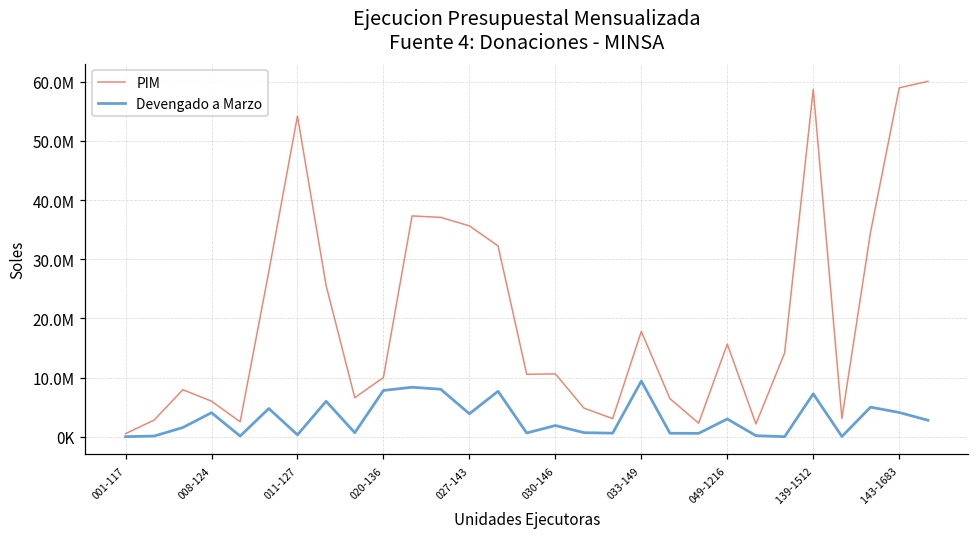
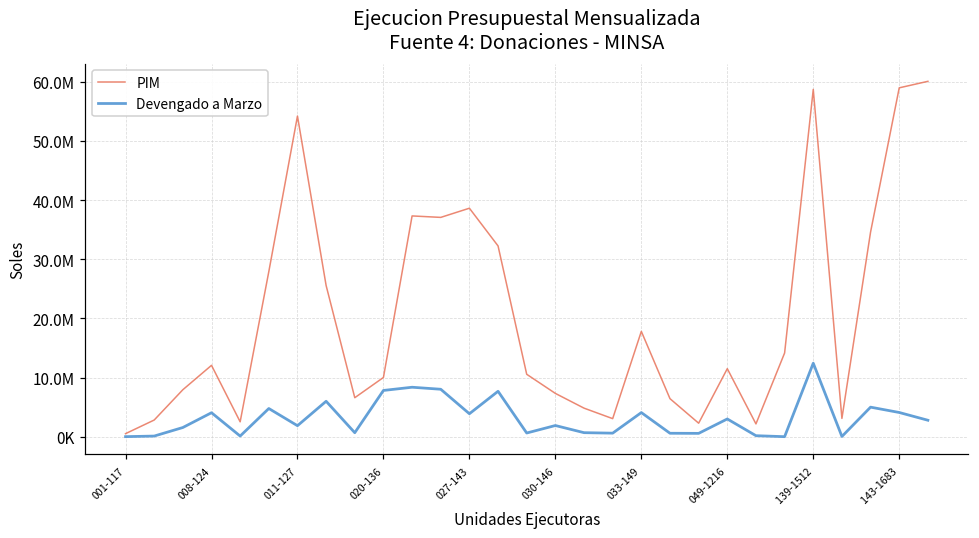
PIM, 008-124: 6000000 -> 12000000
Devengado a Marzo, 011-127: 0 -> 2000000
PIM, 027-143: 36000000 -> 39000000
PIM, 030-146: 11000000 -> 7000000
Devengado a Marzo, 033-149: 9000000 -> 4000000
PIM, 049-1216: 16000000 -> 11000000
Devengado a Marzo, 139-1512: 7000000 -> 12000000
